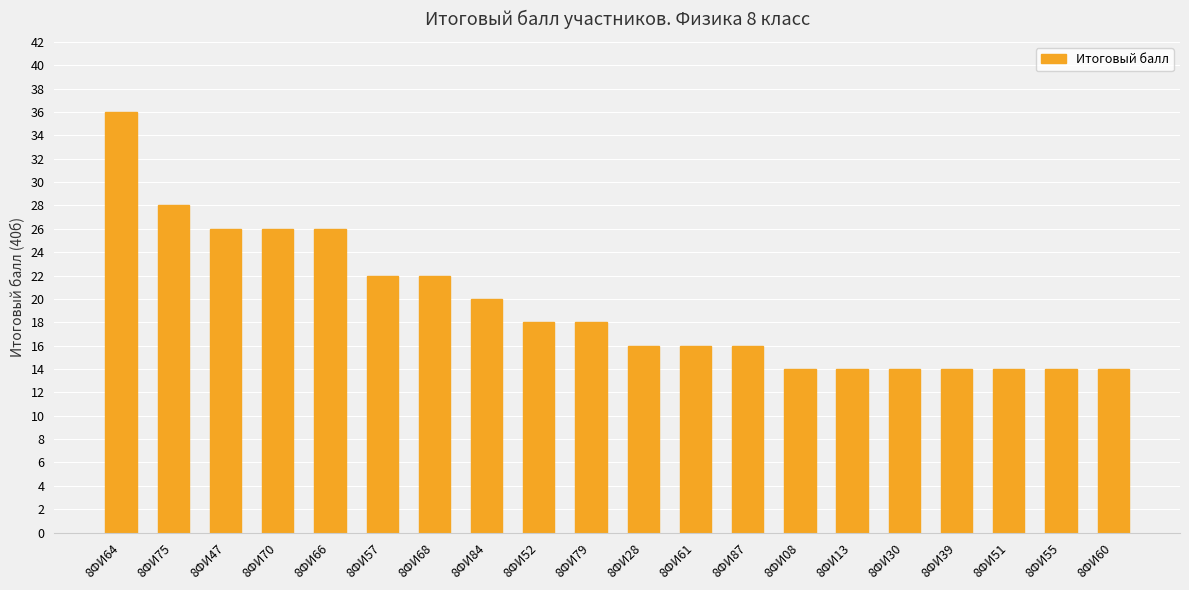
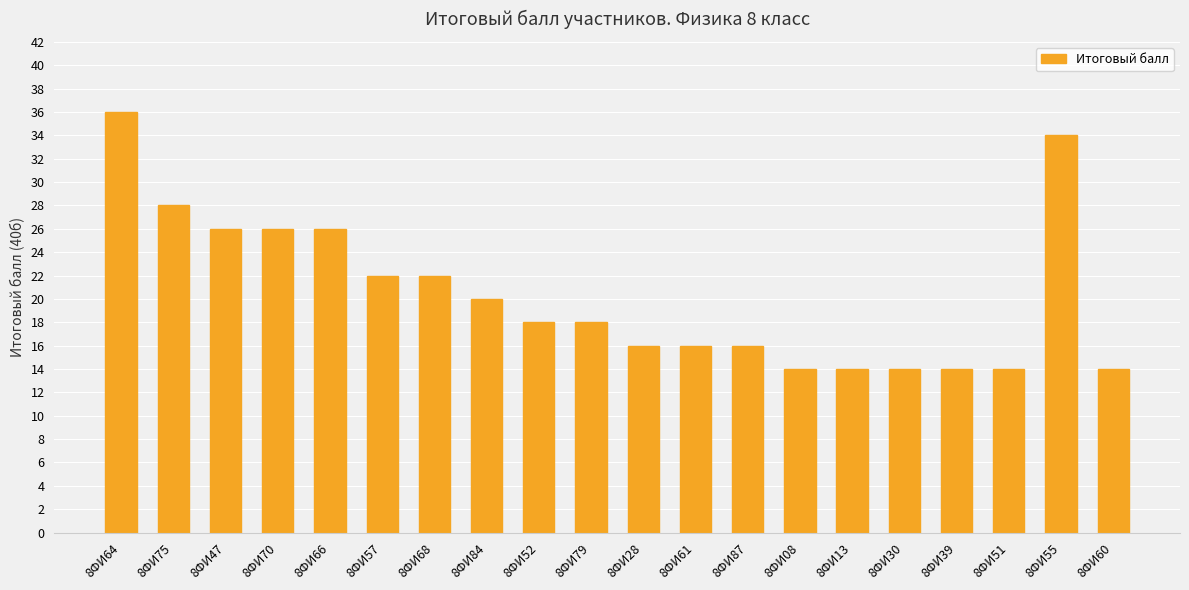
8ФИ55: 14 -> 34
